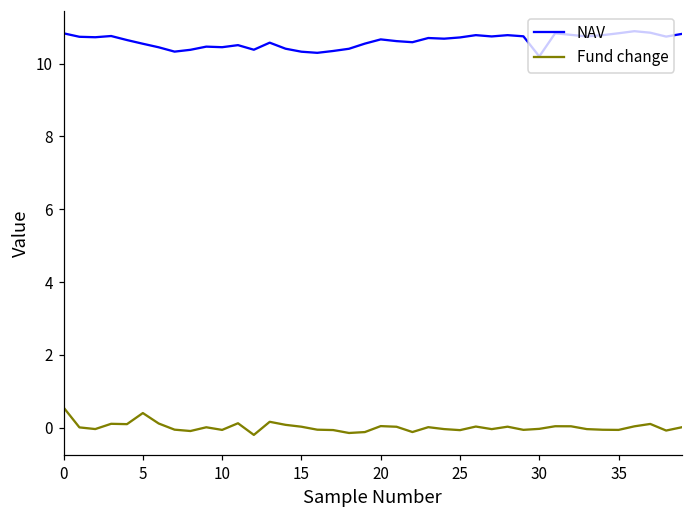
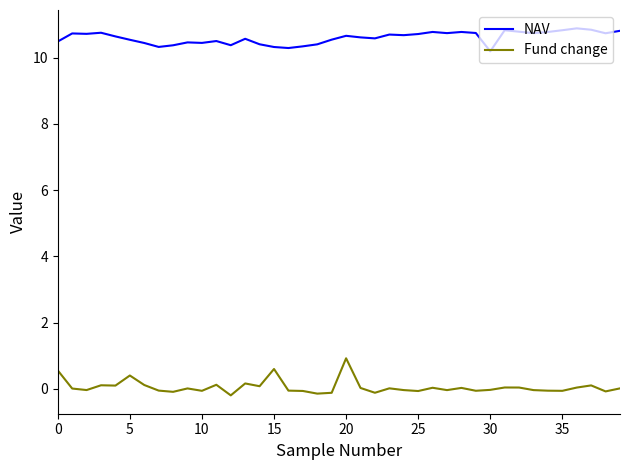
NAV, 0: 10.8 -> 10.5
Fund change, 15: 0.0 -> 0.6
Fund change, 20: 0.0 -> 0.9
